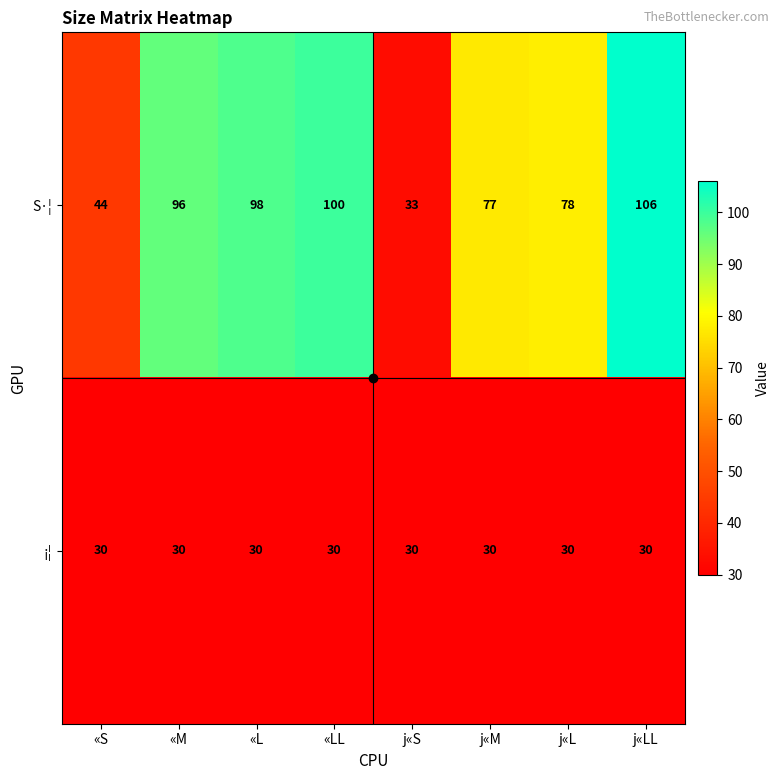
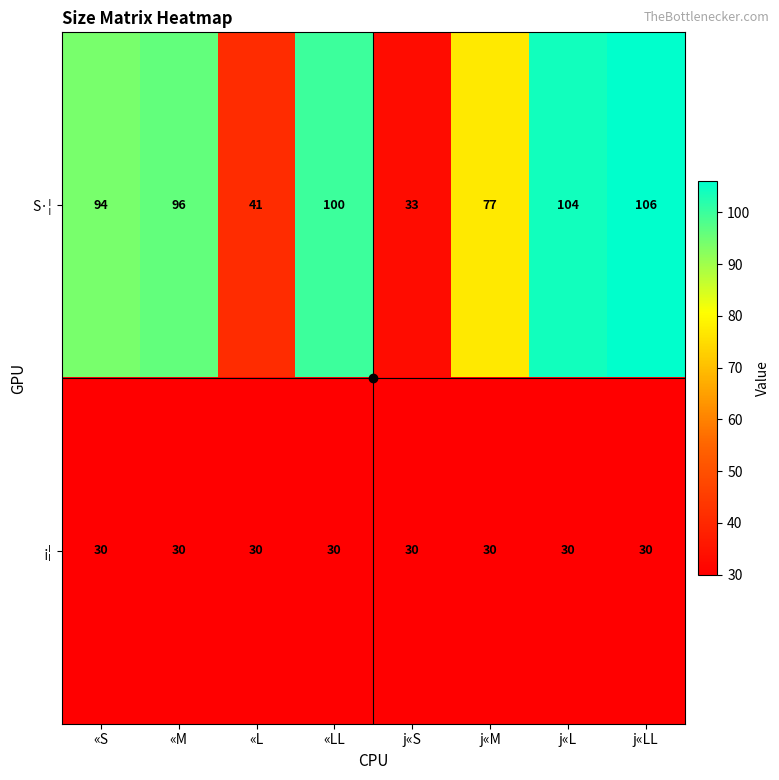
S·¦, «S: 44 -> 94
S·¦, «L: 98 -> 41
S·¦, j«L: 78 -> 104
